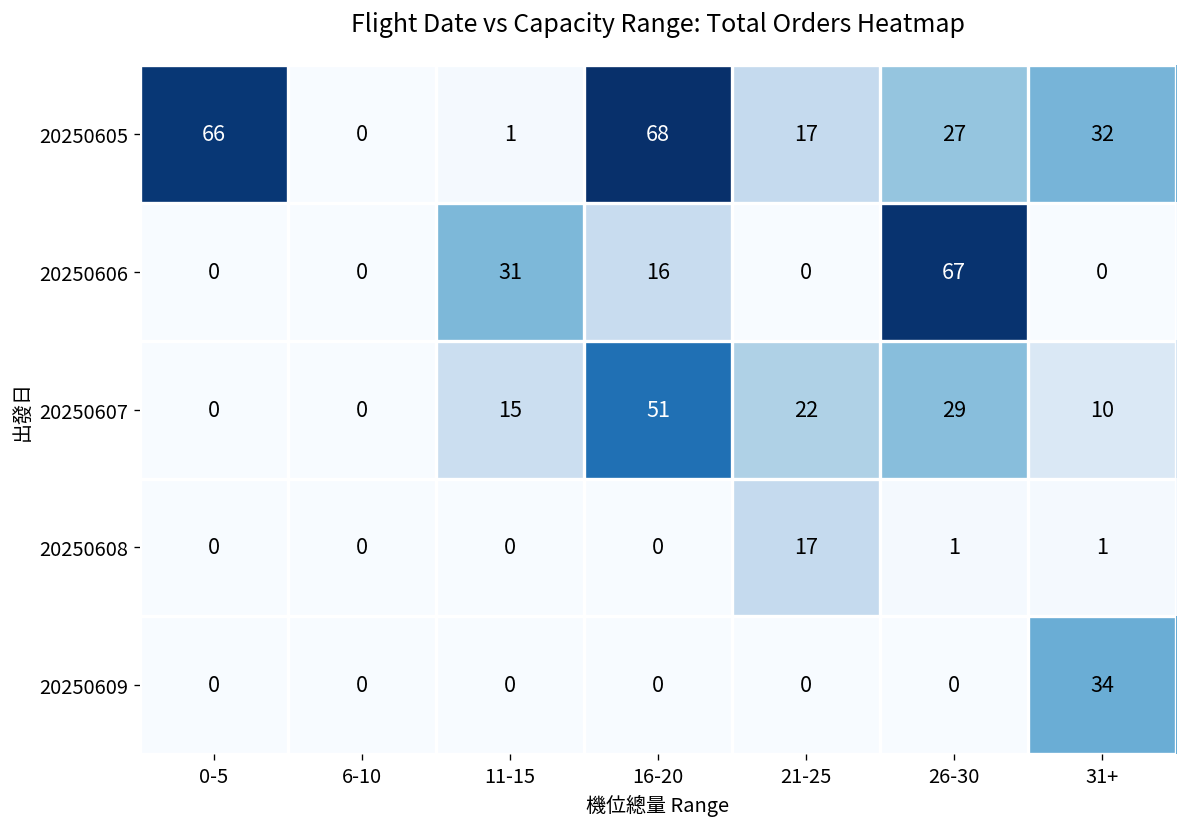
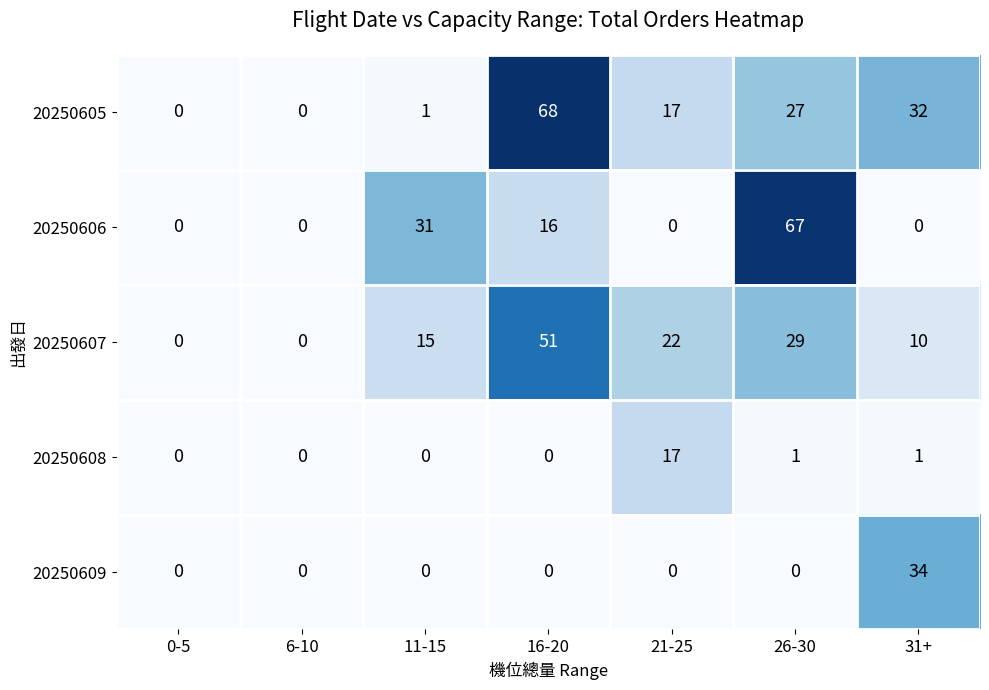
20250605, 0-5: 66 -> 0
